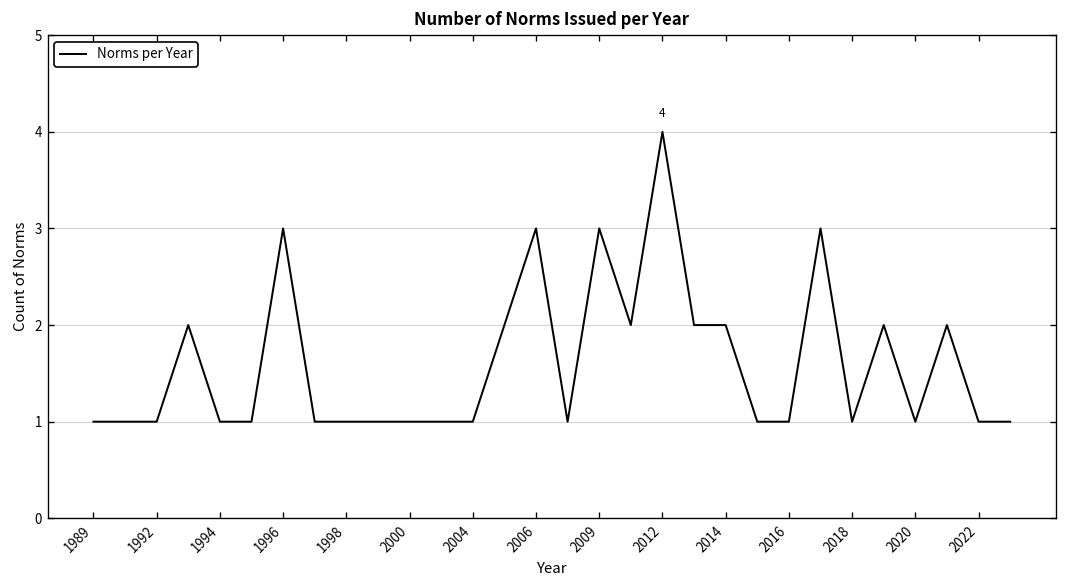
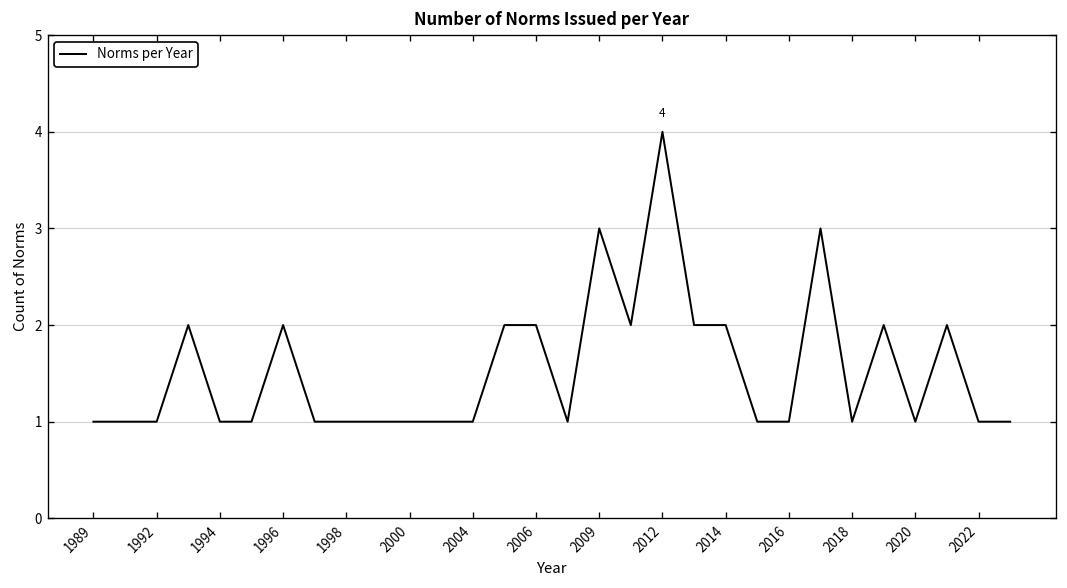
1996: 3 -> 2
2006: 3 -> 2
